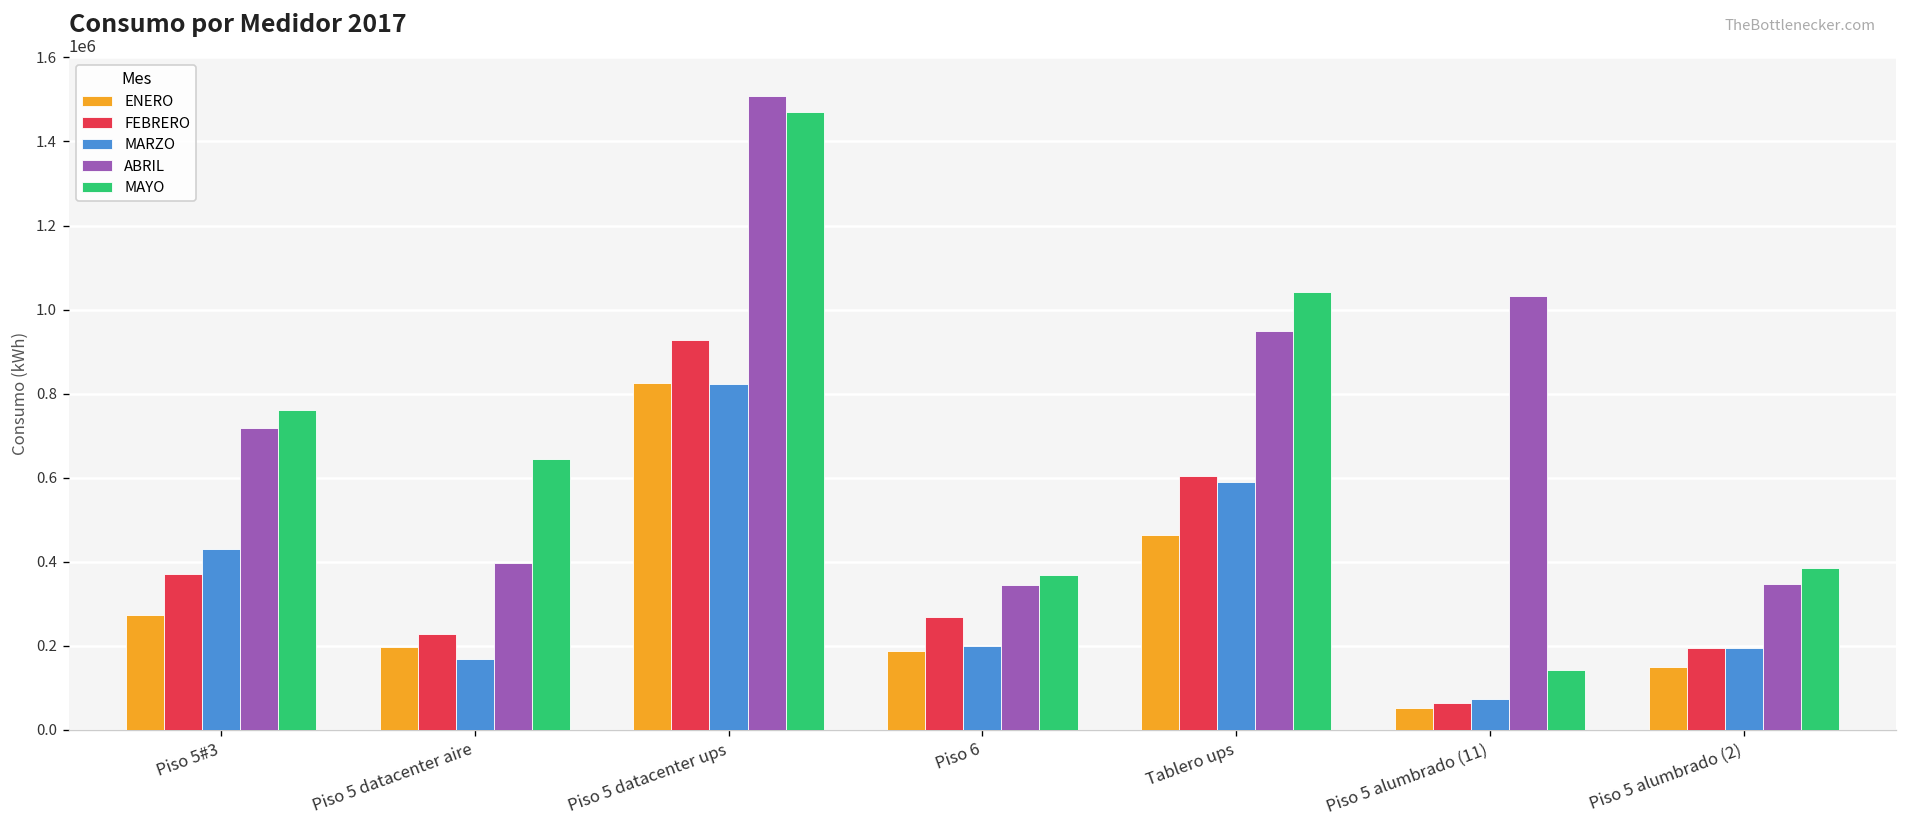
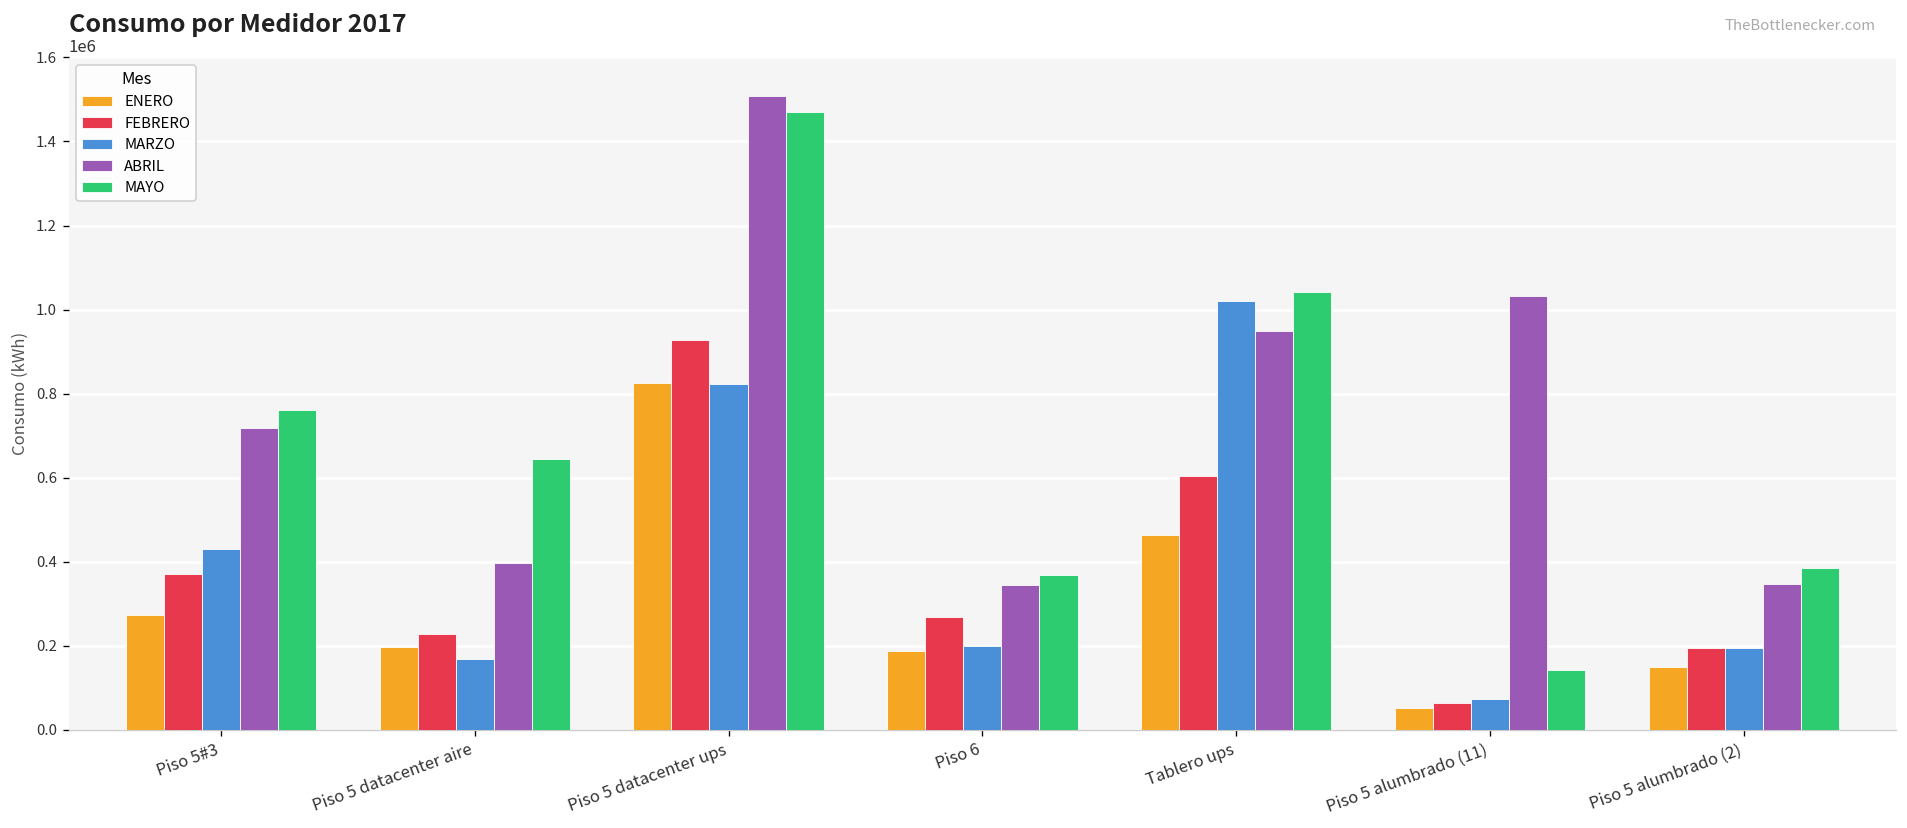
MARZO, Tablero ups: 590000 -> 1020000
